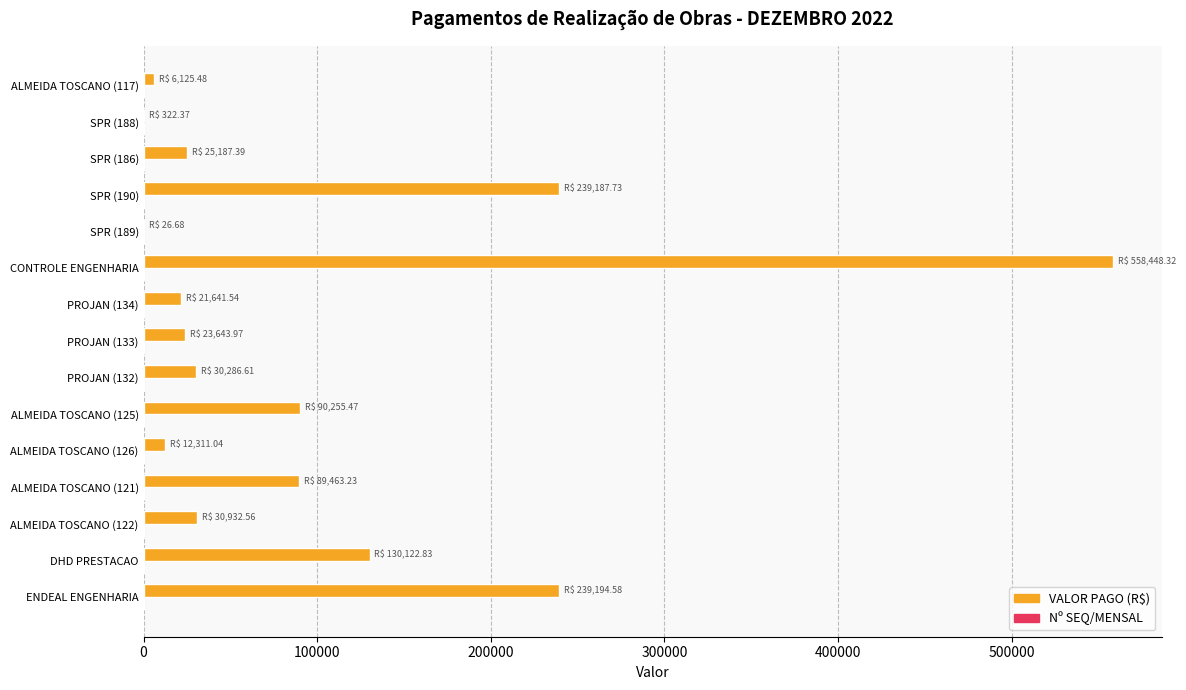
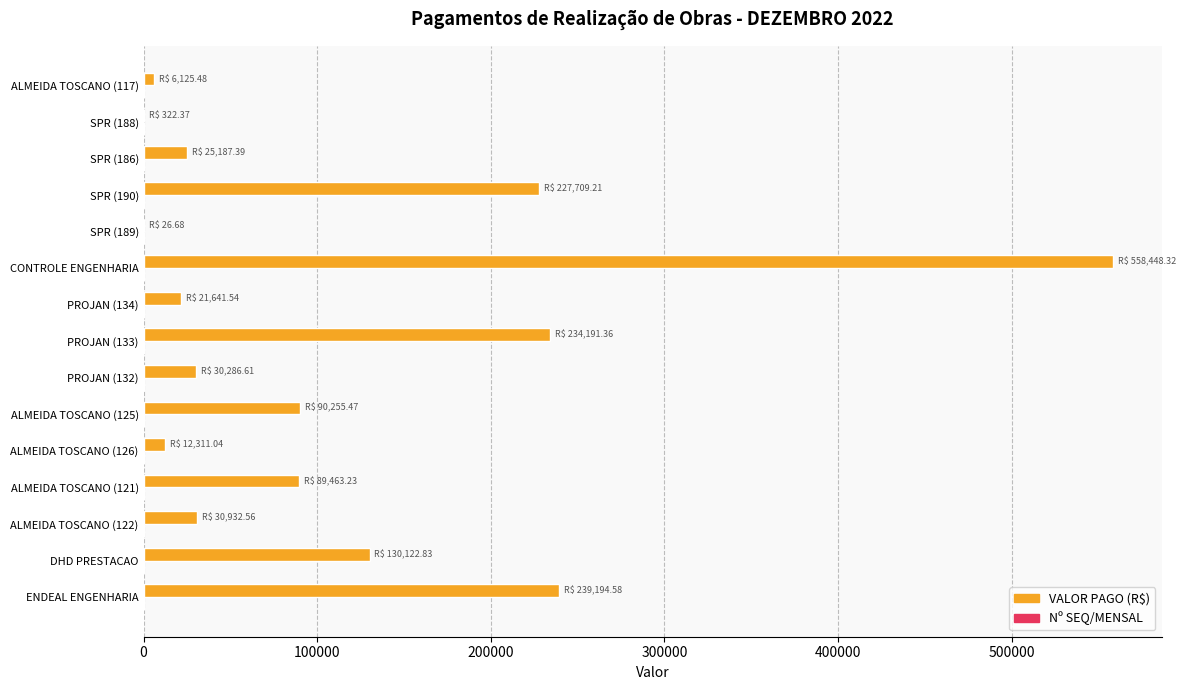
VALOR PAGO (R$), SPR (190): 239,187.73 -> 227,709.21
VALOR PAGO (R$), PROJAN (133): 23,643.97 -> 234,191.36
